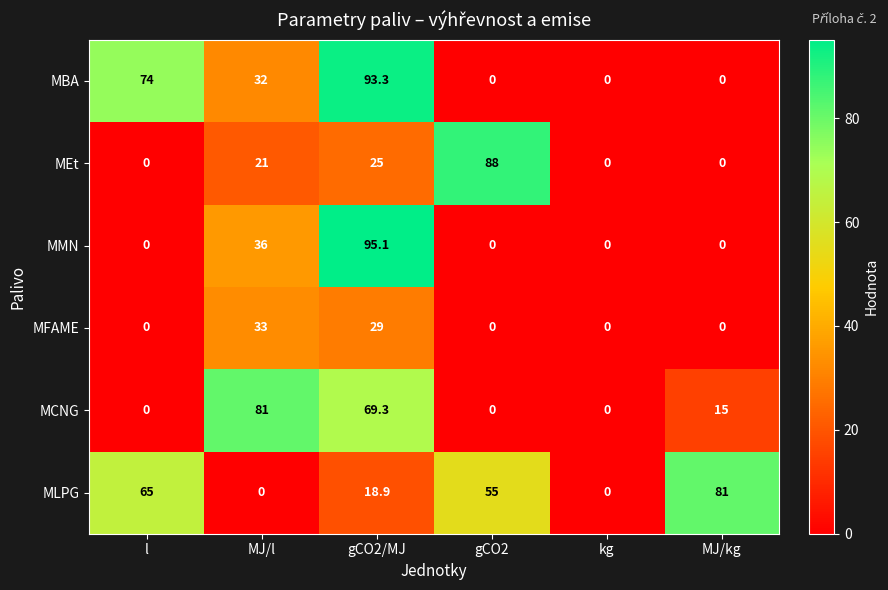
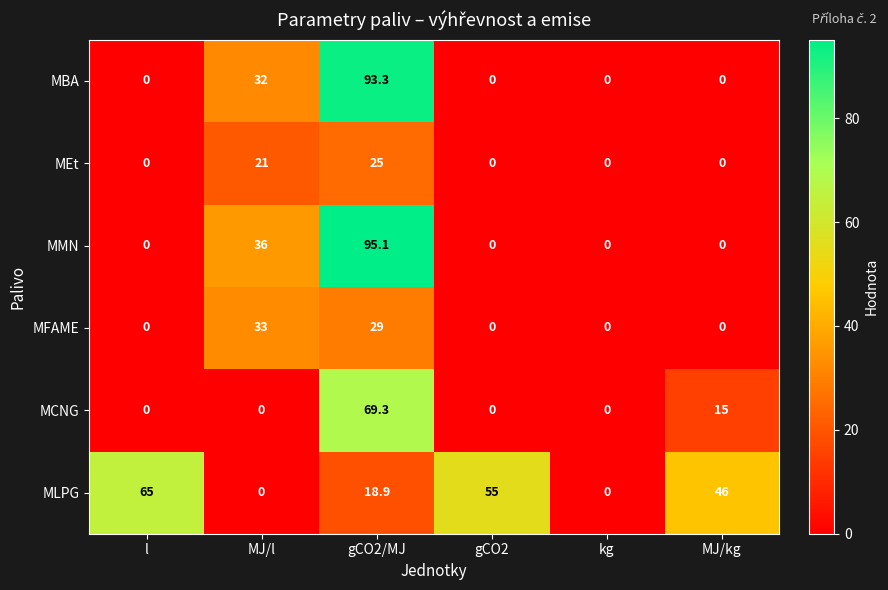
MBA, l: 74 -> 0
MEt, gCO2: 88 -> 0
MCNG, MJ/l: 81 -> 0
MLPG, MJ/kg: 81 -> 46
